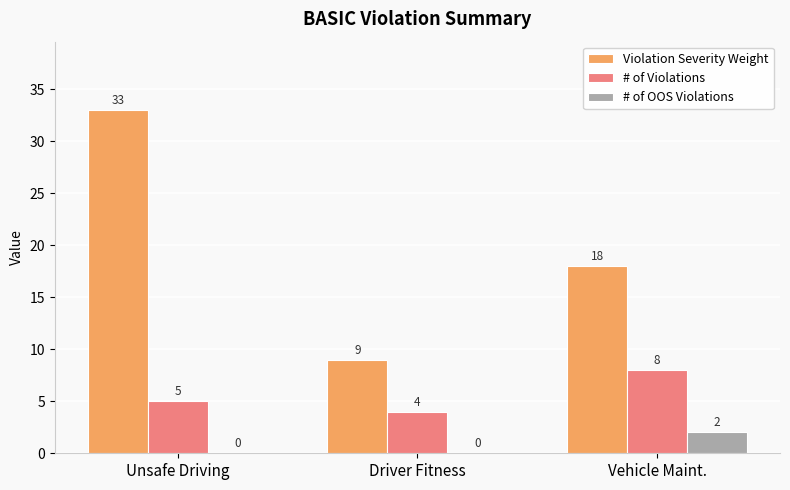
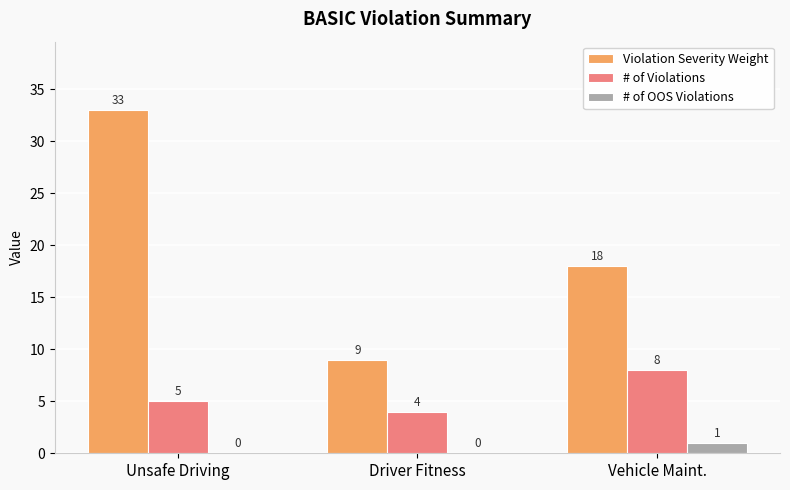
# of OOS Violations, Vehicle Maint.: 2 -> 1
